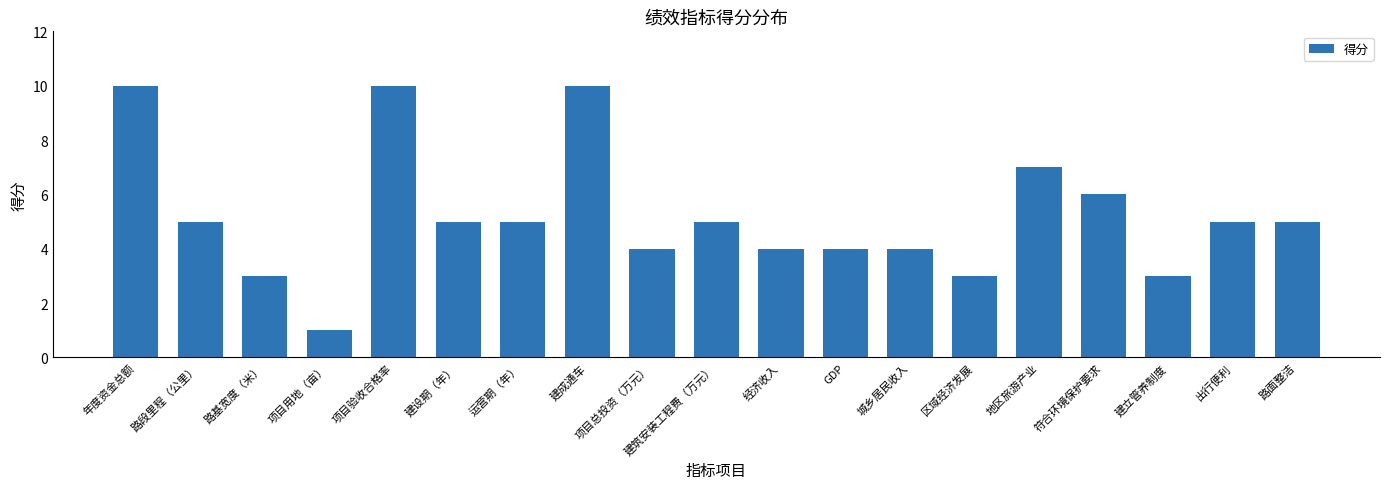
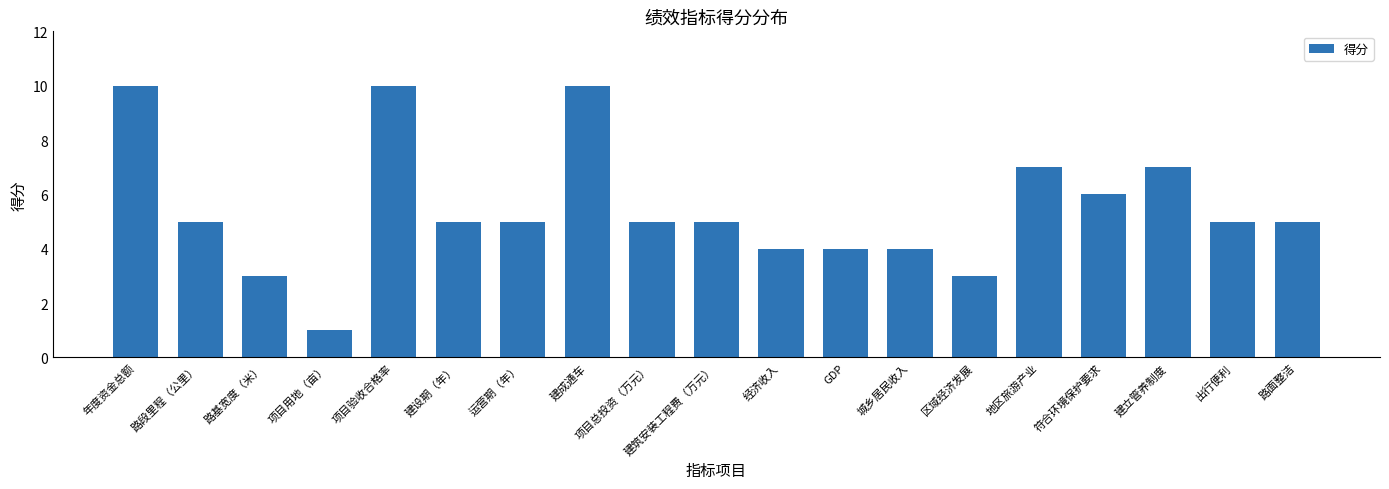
项目总投资（万元）: 4 -> 5
建立管养制度: 3 -> 7
